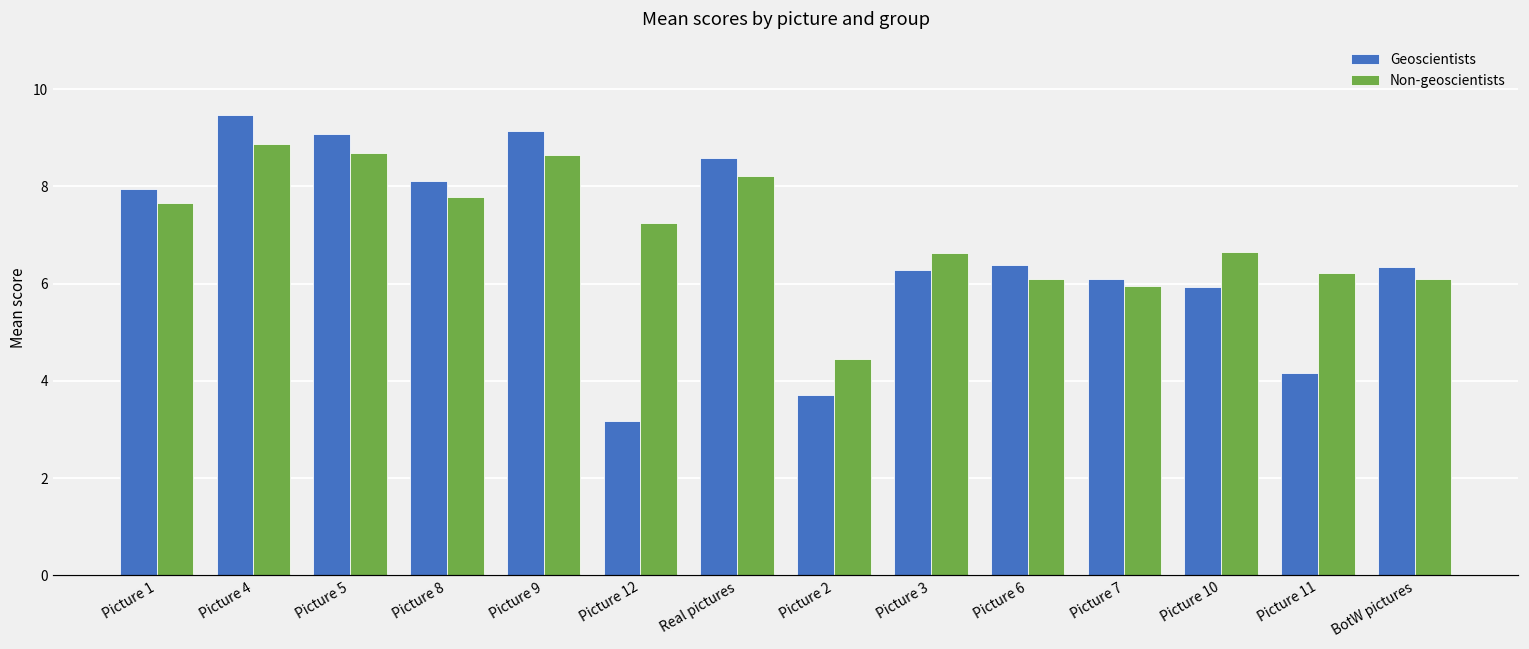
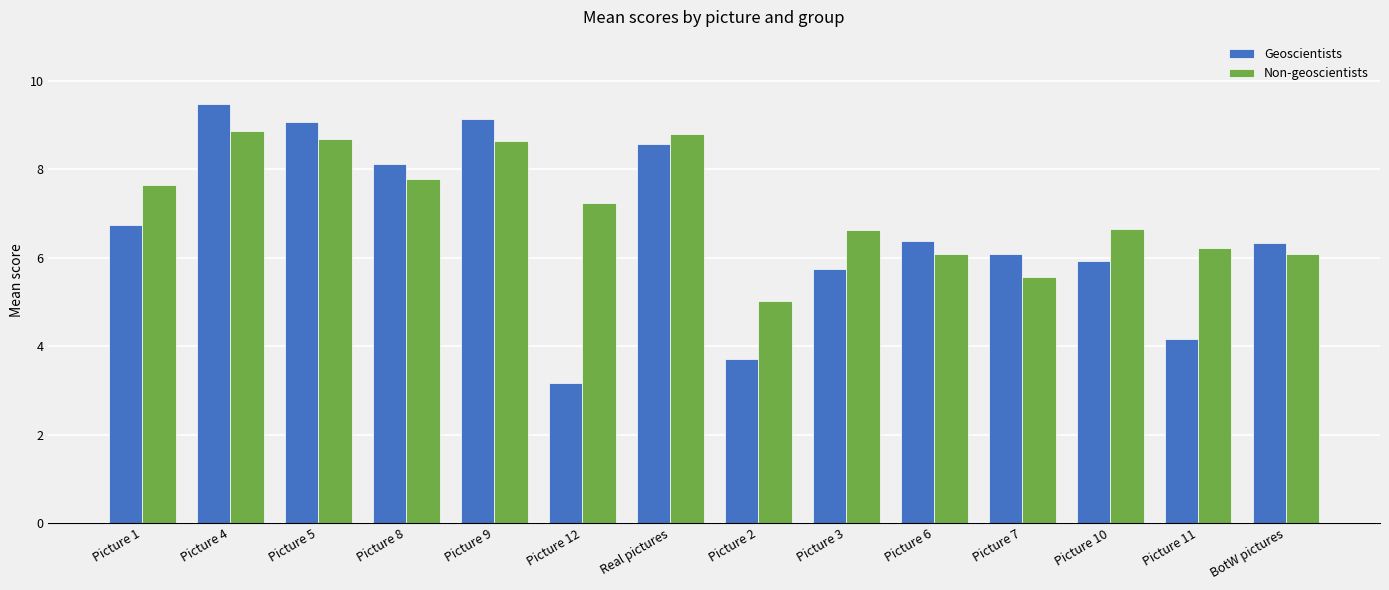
Geoscientists, Picture 1: 8.0 -> 6.7
Non-geoscientists, Real pictures: 8.2 -> 8.8
Non-geoscientists, Picture 2: 4.4 -> 5.0
Geoscientists, Picture 3: 6.3 -> 5.8
Non-geoscientists, Picture 7: 5.9 -> 5.6
